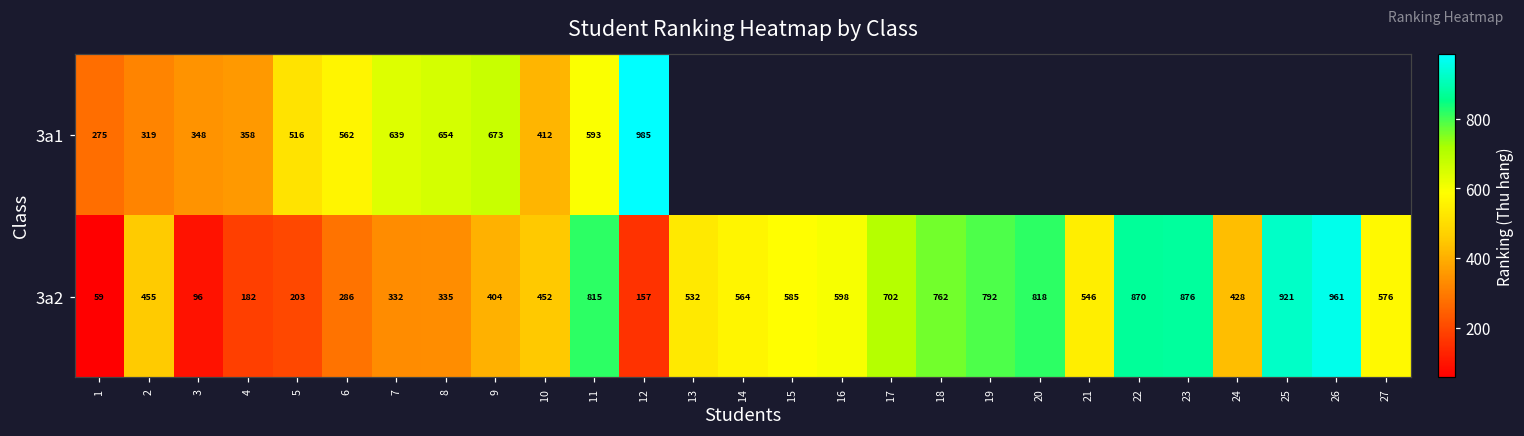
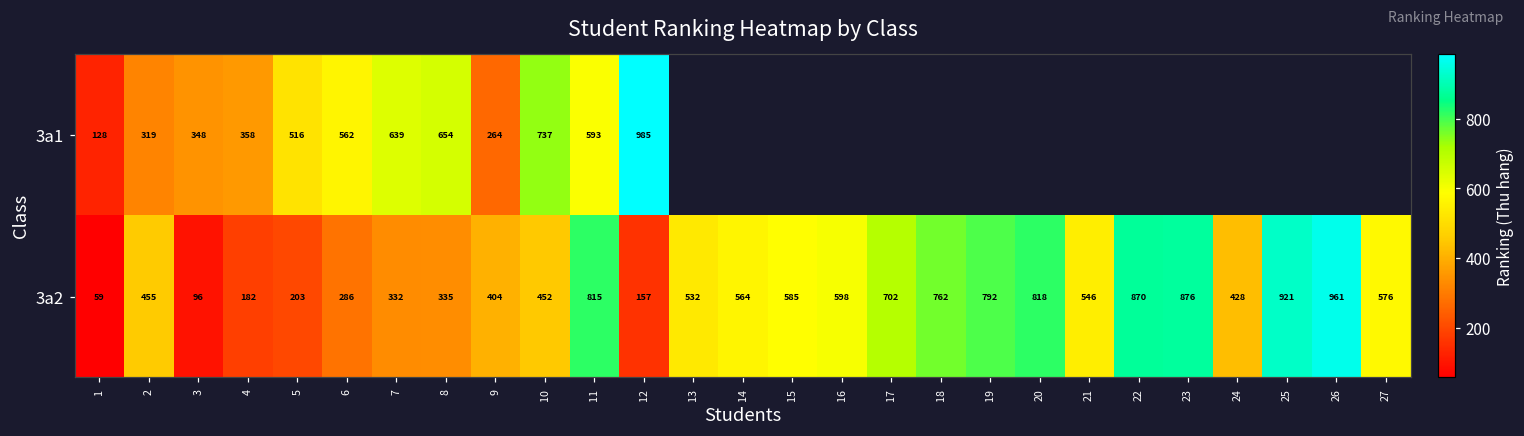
3a1, 1: 275 -> 128
3a1, 9: 673 -> 264
3a1, 10: 412 -> 737
